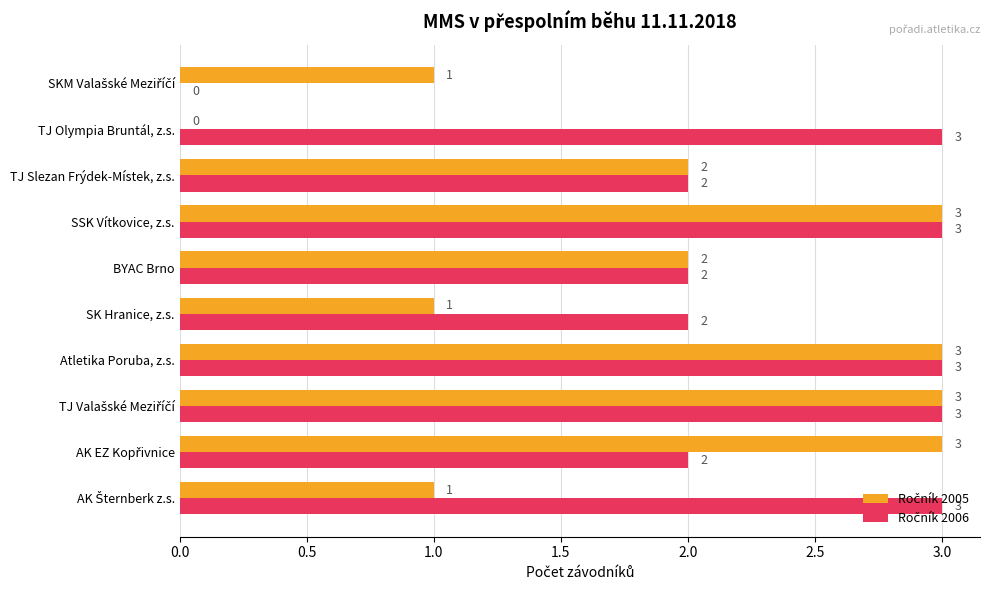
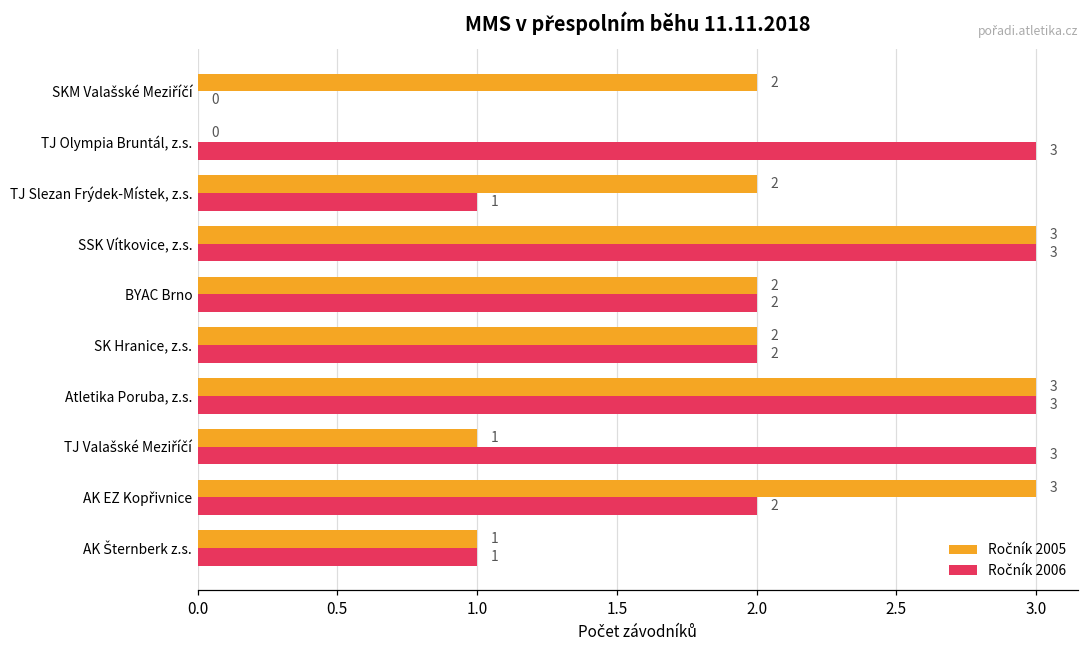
Ročník 2005, SKM Valašské Meziříčí: 1 -> 2
Ročník 2006, TJ Slezan Frýdek-Místek, z.s.: 2 -> 1
Ročník 2005, SK Hranice, z.s.: 1 -> 2
Ročník 2005, TJ Valašské Meziříčí: 3 -> 1
Ročník 2006, AK Šternberk z.s.: 3 -> 1
